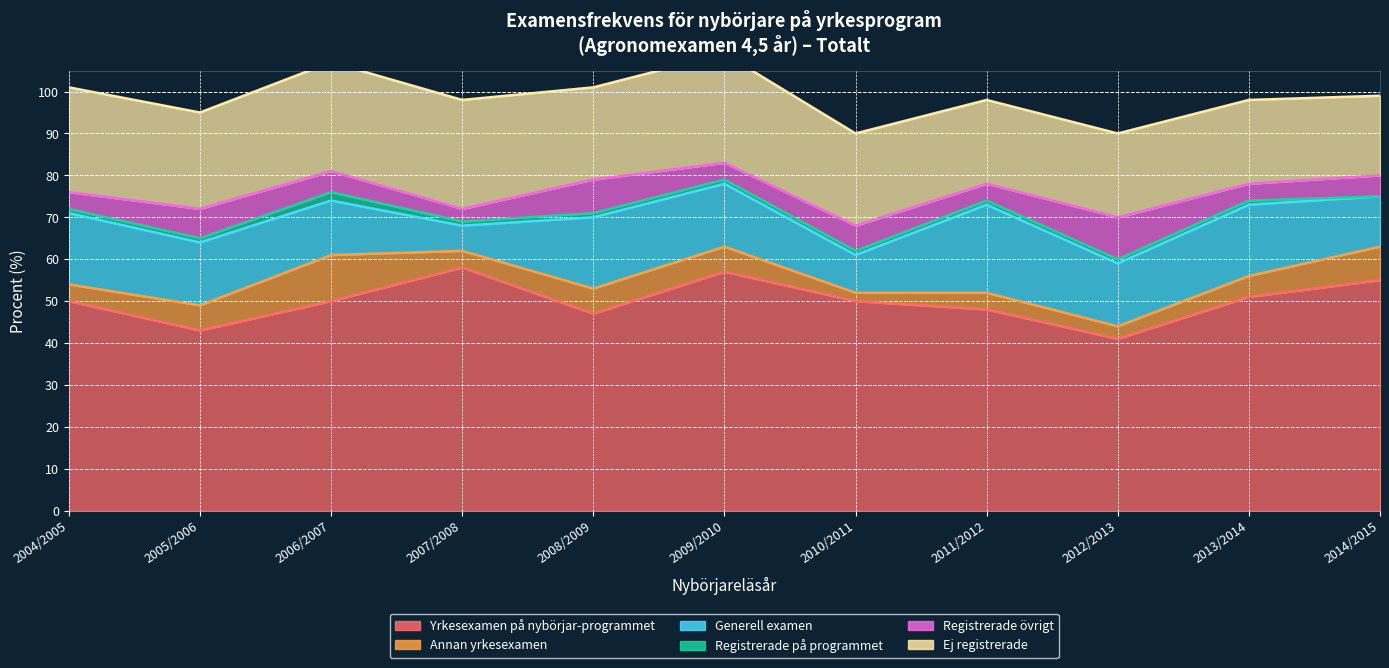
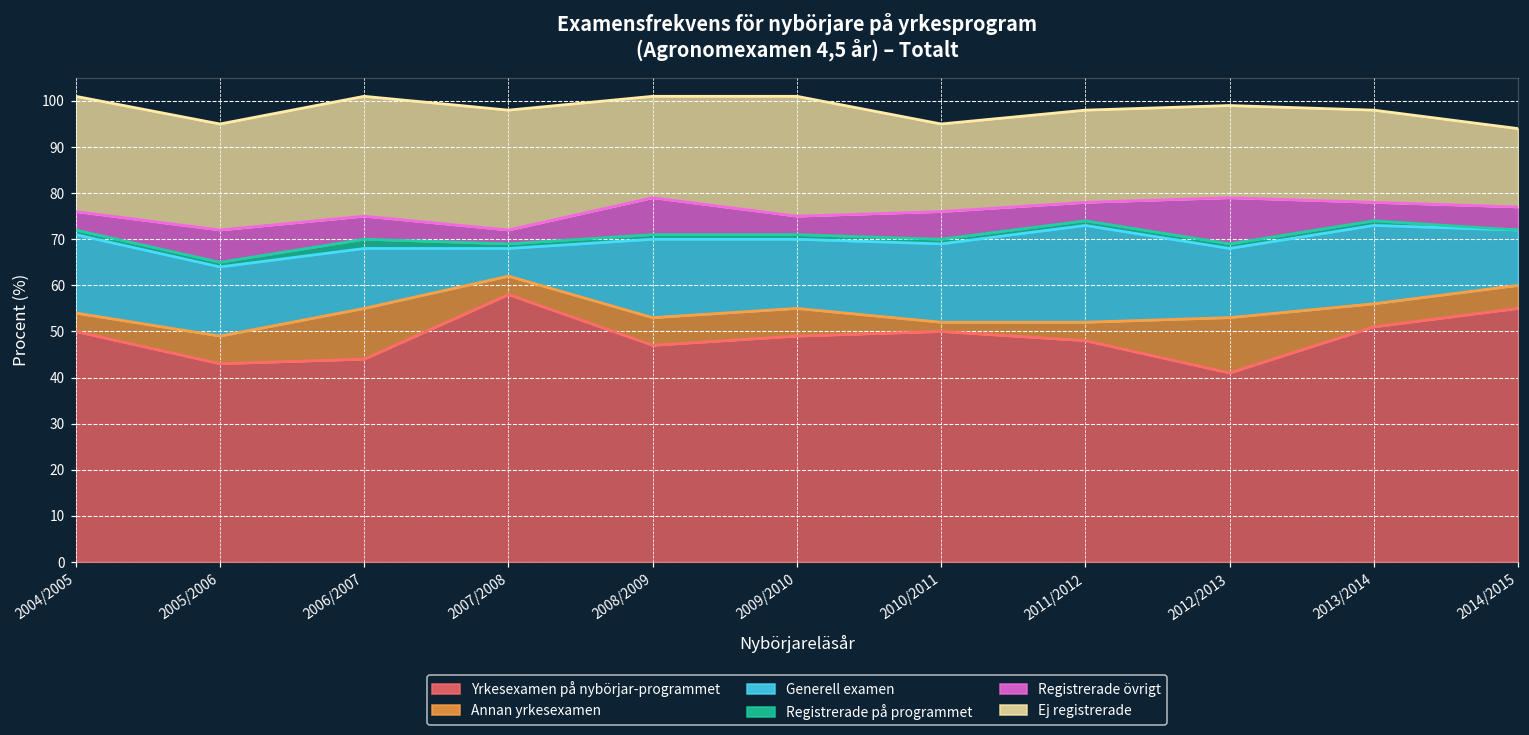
Yrkesexamen på nybörjar-programmet, 2006/2007: 50 -> 44
Yrkesexamen på nybörjar-programmet, 2009/2010: 57 -> 49
Generell examen, 2010/2011: 9 -> 17
Ej registrerade, 2010/2011: 22 -> 19
Annan yrkesexamen, 2012/2013: 3 -> 12
Annan yrkesexamen, 2014/2015: 8 -> 5
Ej registrerade, 2014/2015: 19 -> 17
